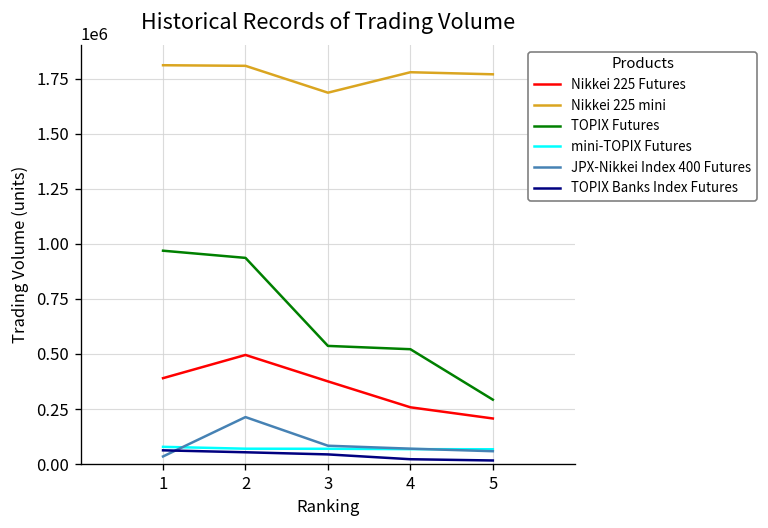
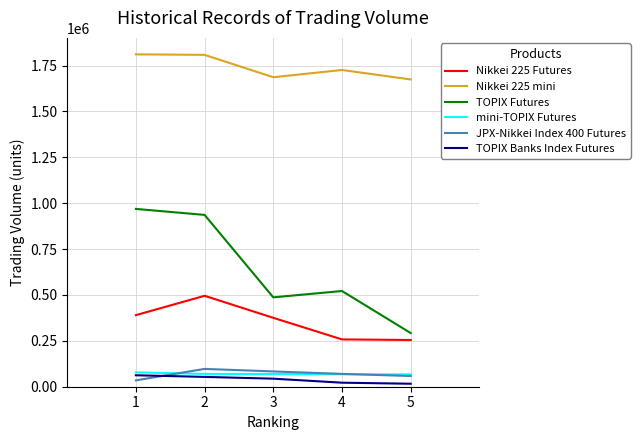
JPX-Nikkei Index 400 Futures, 2: 210000 -> 100000
TOPIX Futures, 3: 540000 -> 490000
Nikkei 225 mini, 4: 1780000 -> 1730000
Nikkei 225 Futures, 5: 210000 -> 250000
Nikkei 225 mini, 5: 1770000 -> 1670000
